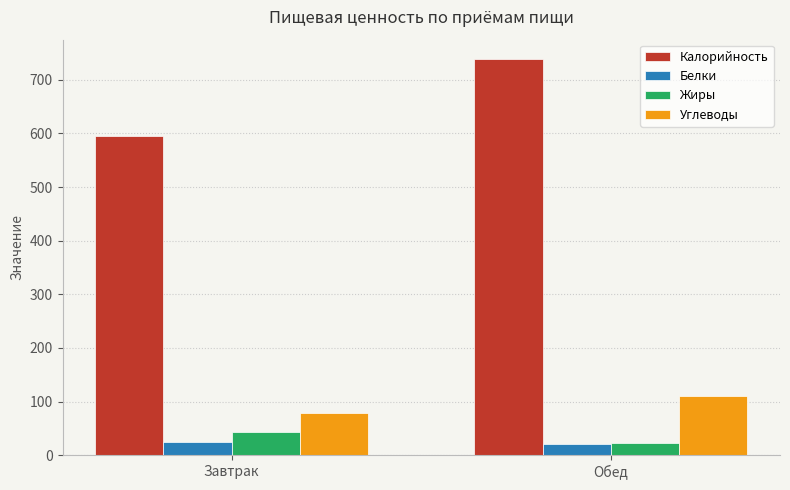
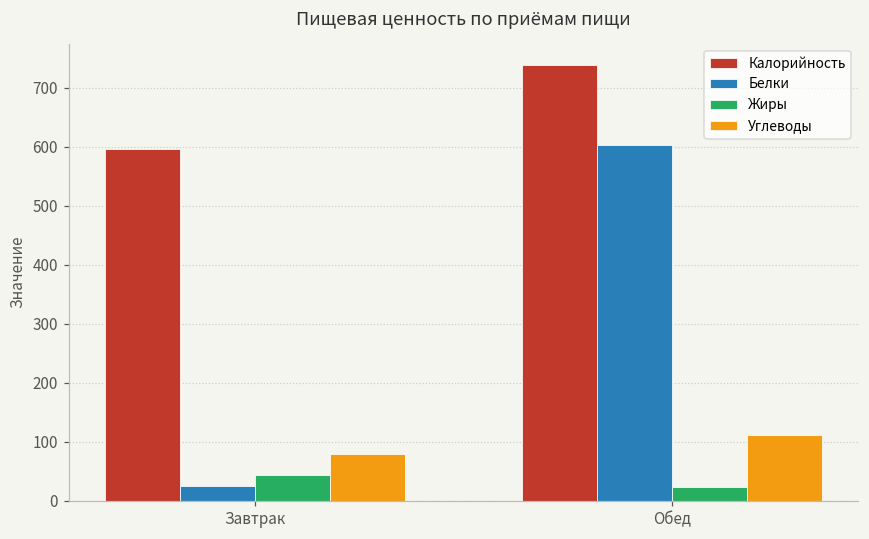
Белки, Обед: 20 -> 600
